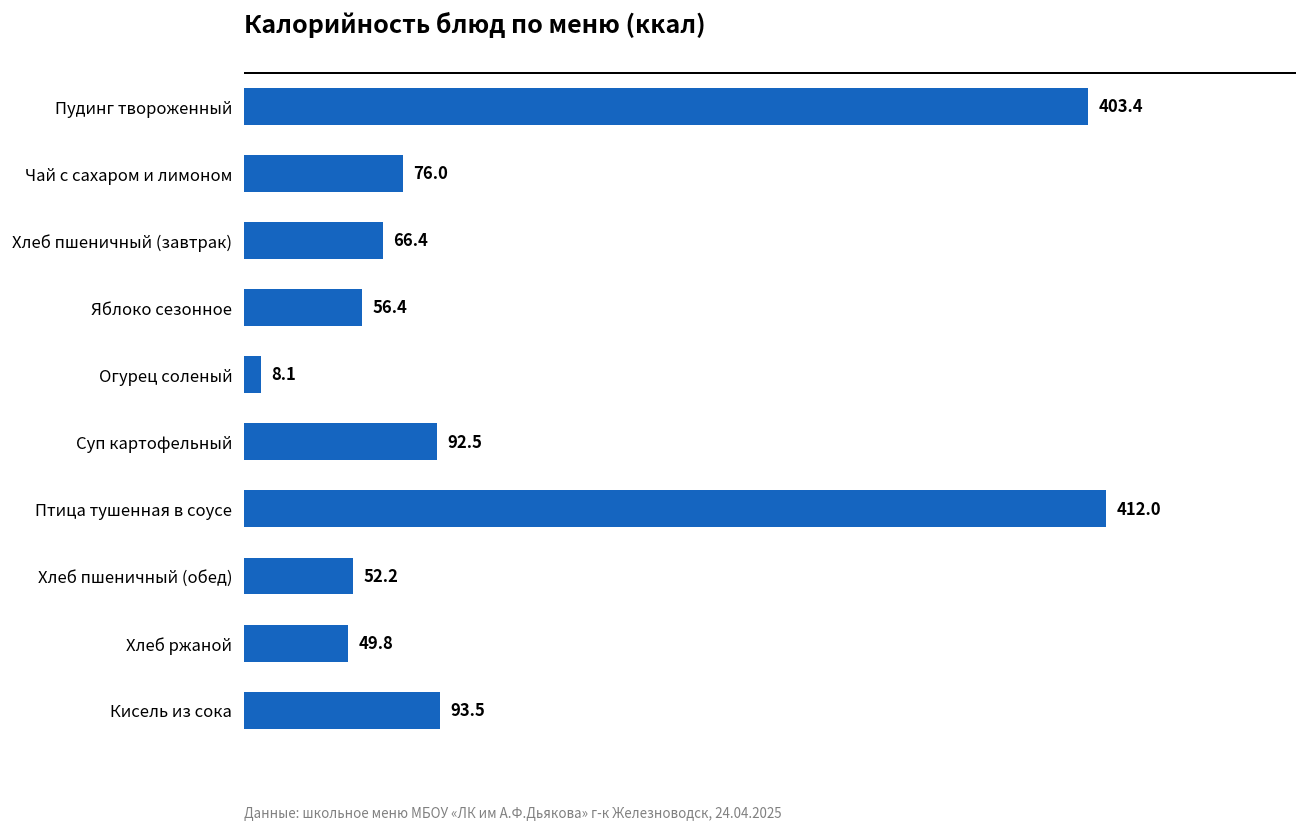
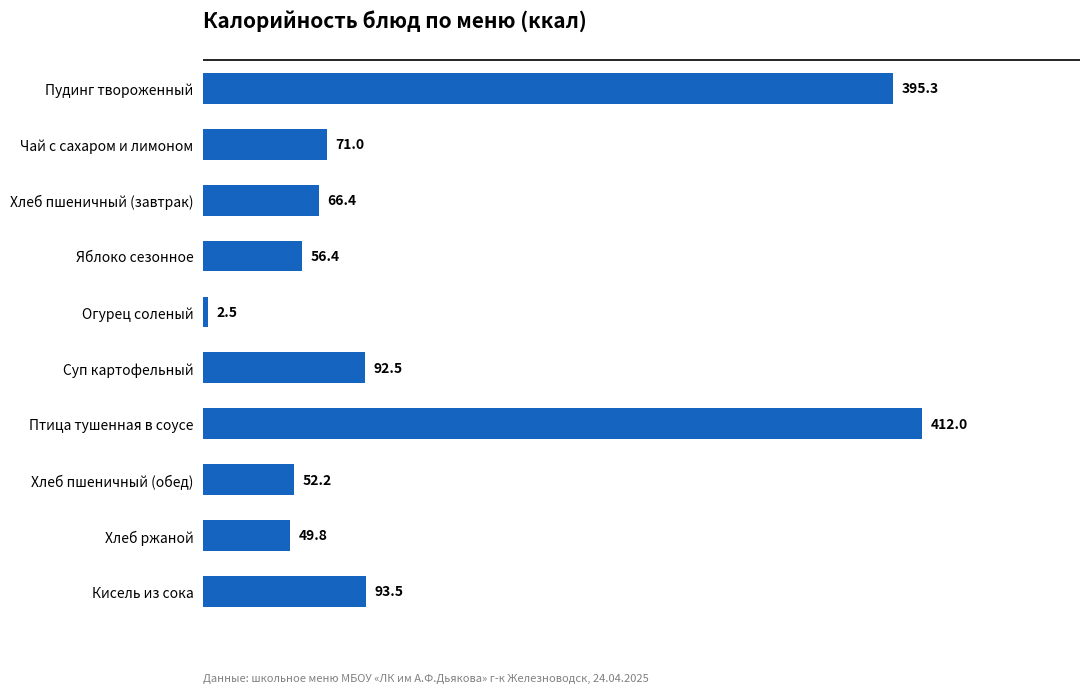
Пудинг твороженный: 403.4 -> 395.3
Чай с сахаром и лимоном: 76.0 -> 71.0
Огурец соленый: 8.1 -> 2.5
